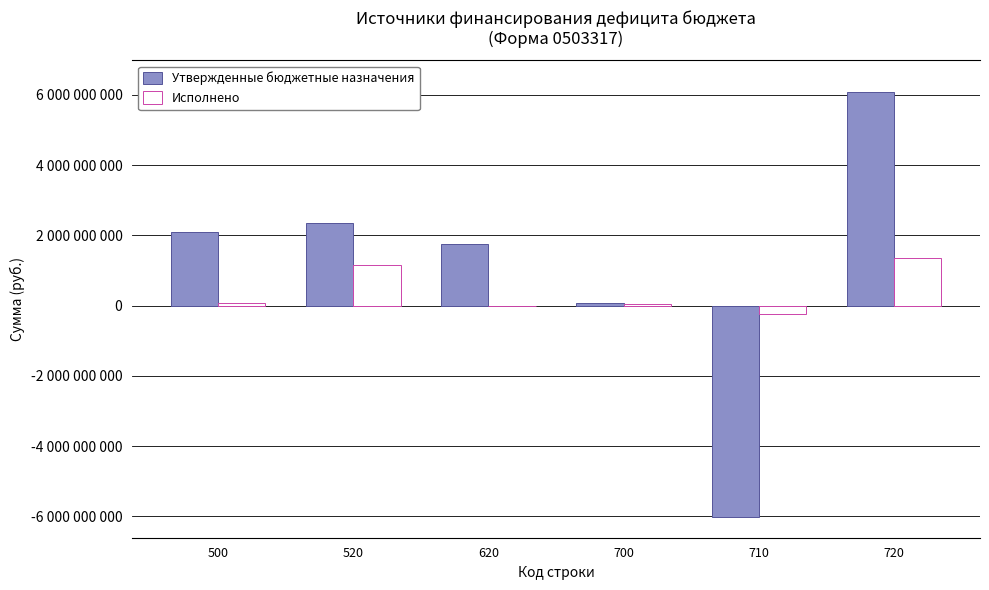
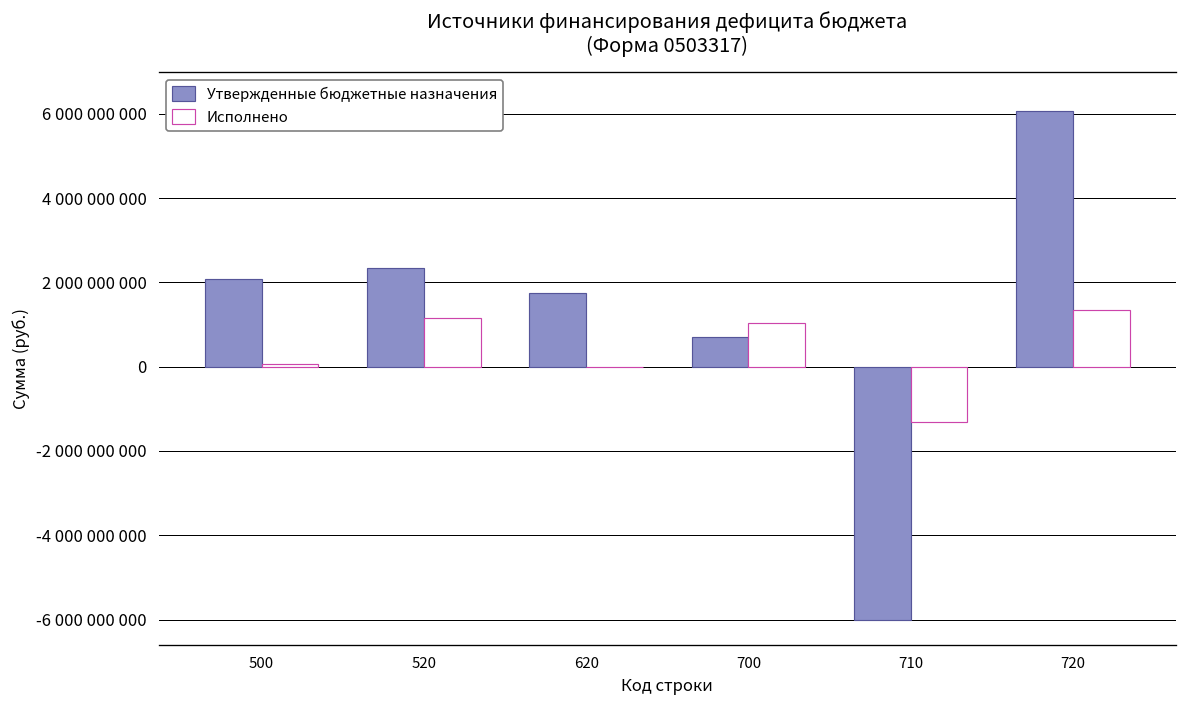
Утвержденные бюджетные назначения, 700: 100000000 -> 700000000
Исполнено, 700: 0 -> 1000000000
Исполнено, 710: -300000000 -> -1300000000
